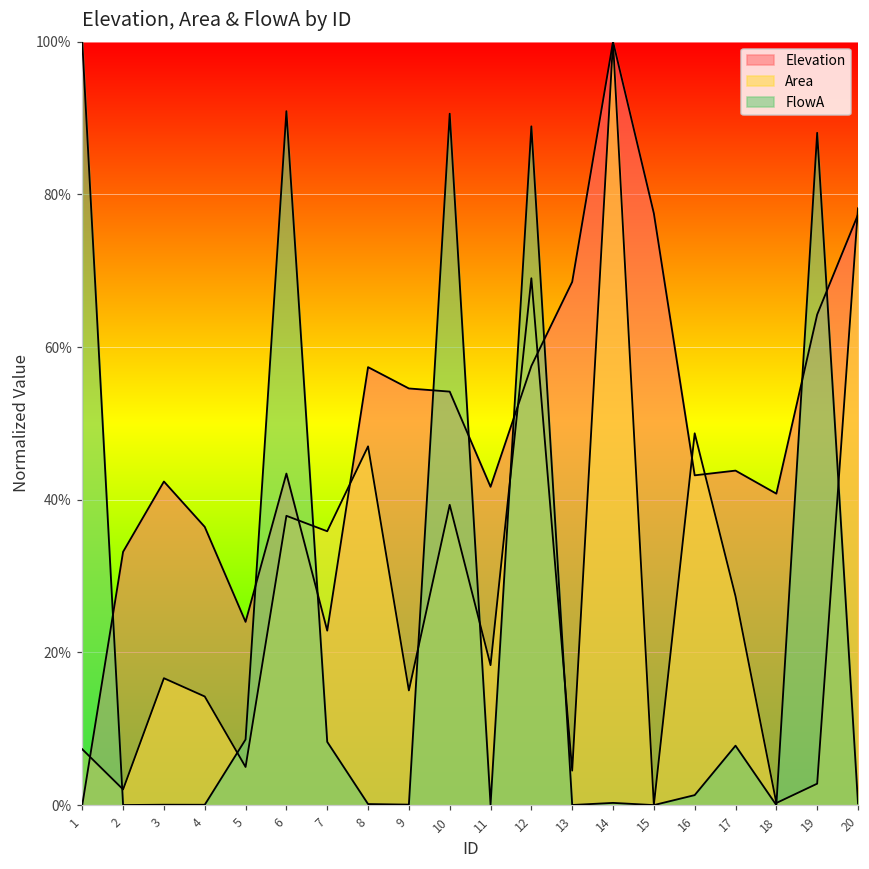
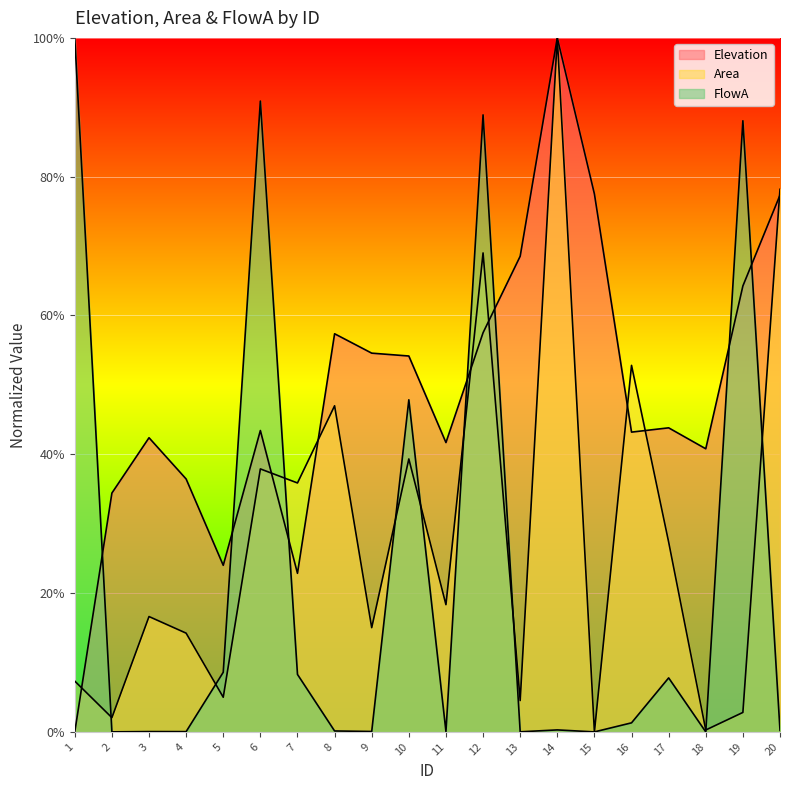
Elevation, 2: 33% -> 34%
FlowA, 10: 91% -> 48%
Area, 16: 49% -> 53%
